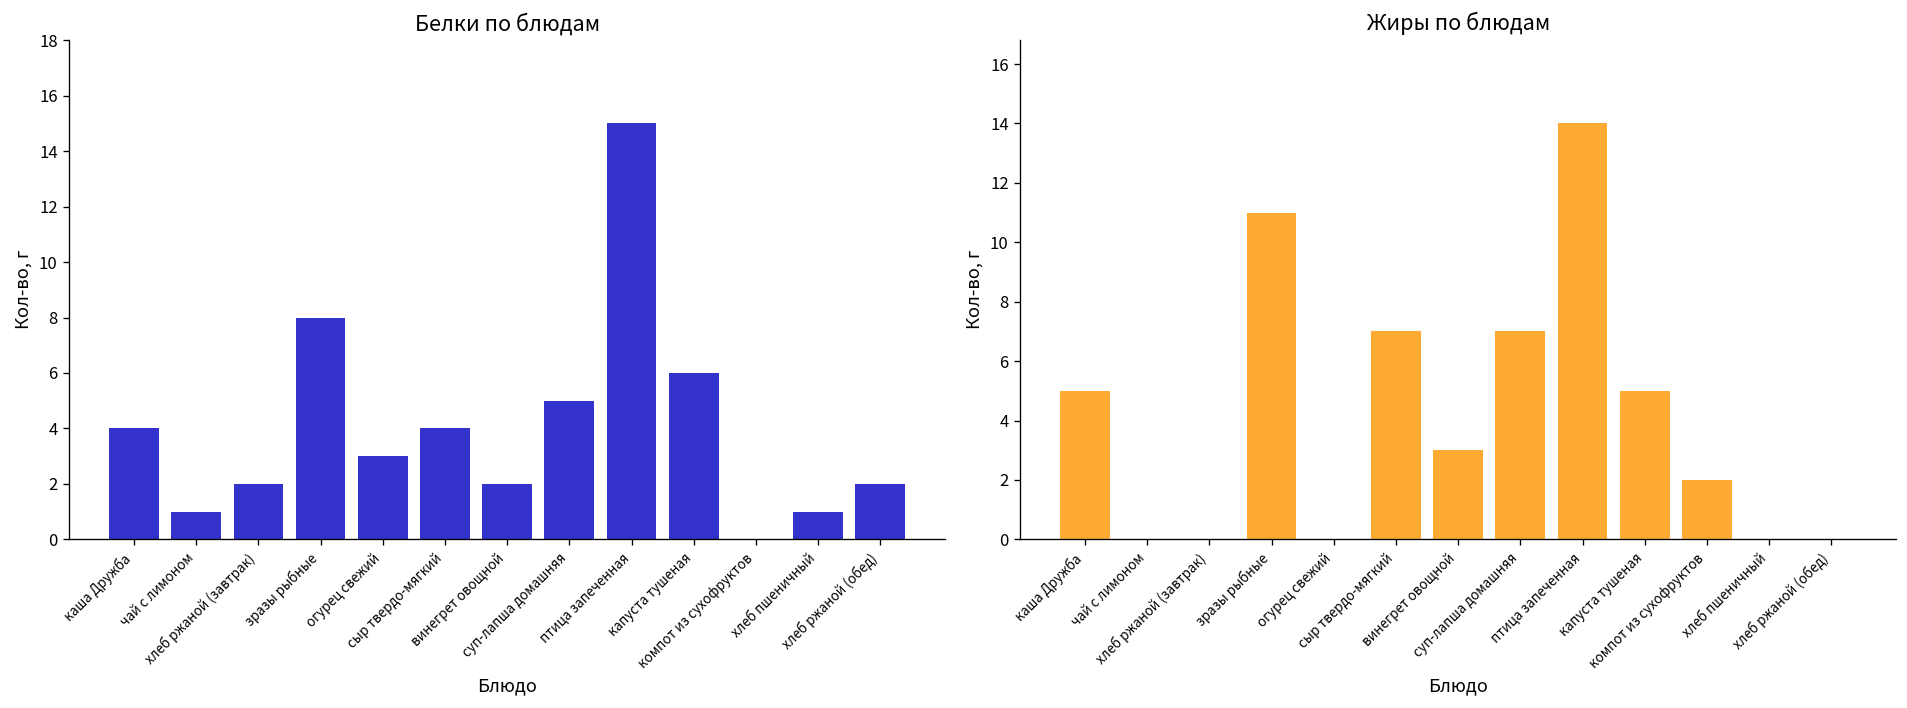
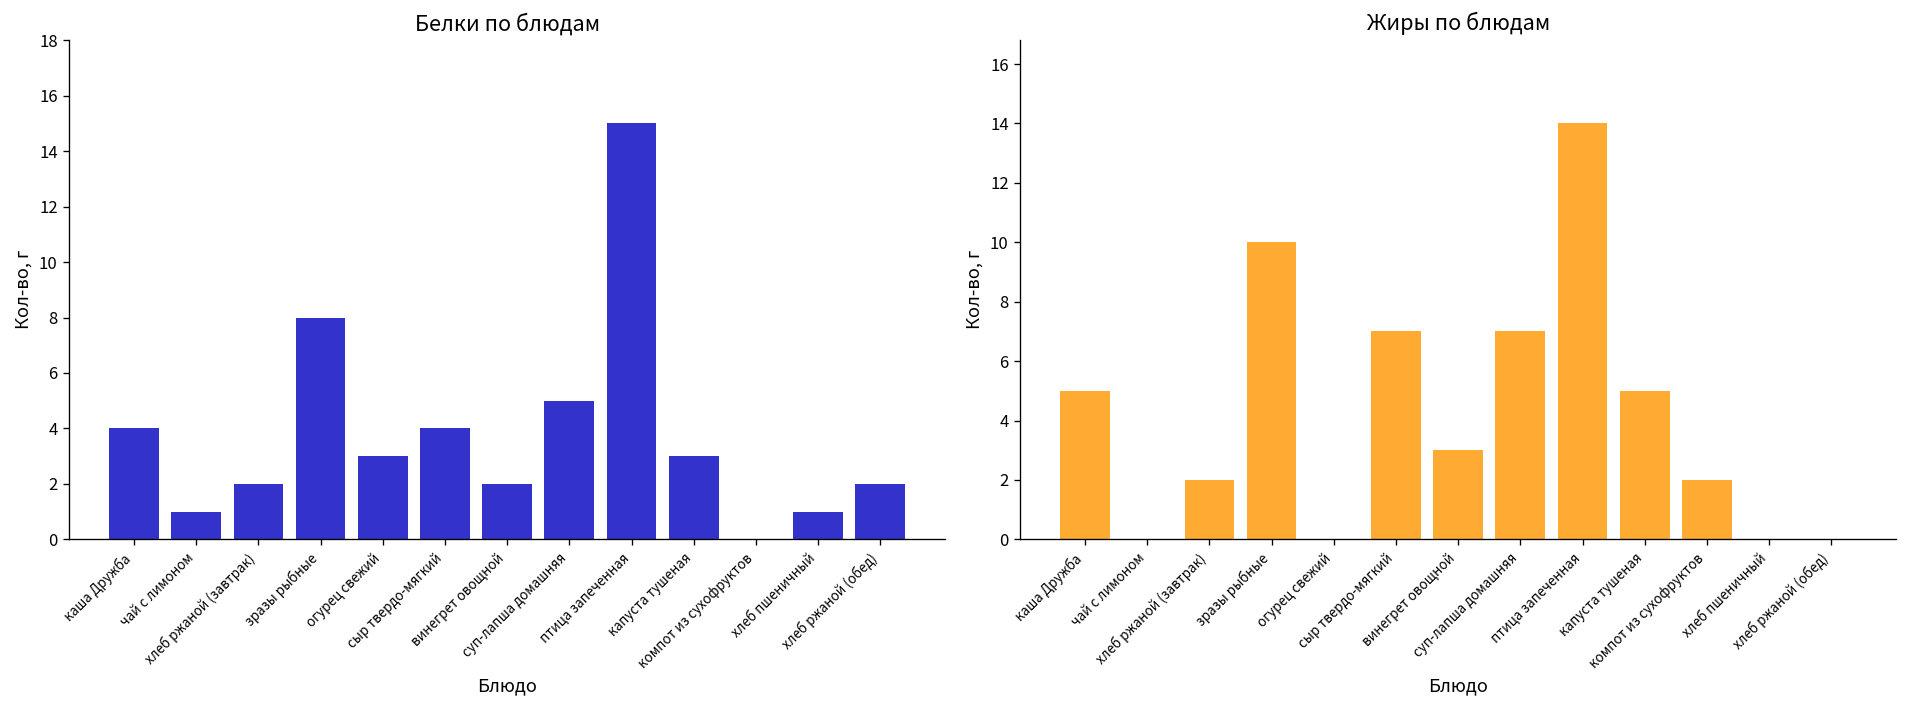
Белки по блюдам, капуста тушеная: 6 -> 3
Жиры по блюдам, хлеб ржаной (завтрак): 0 -> 2
Жиры по блюдам, зразы рыбные: 11 -> 10
